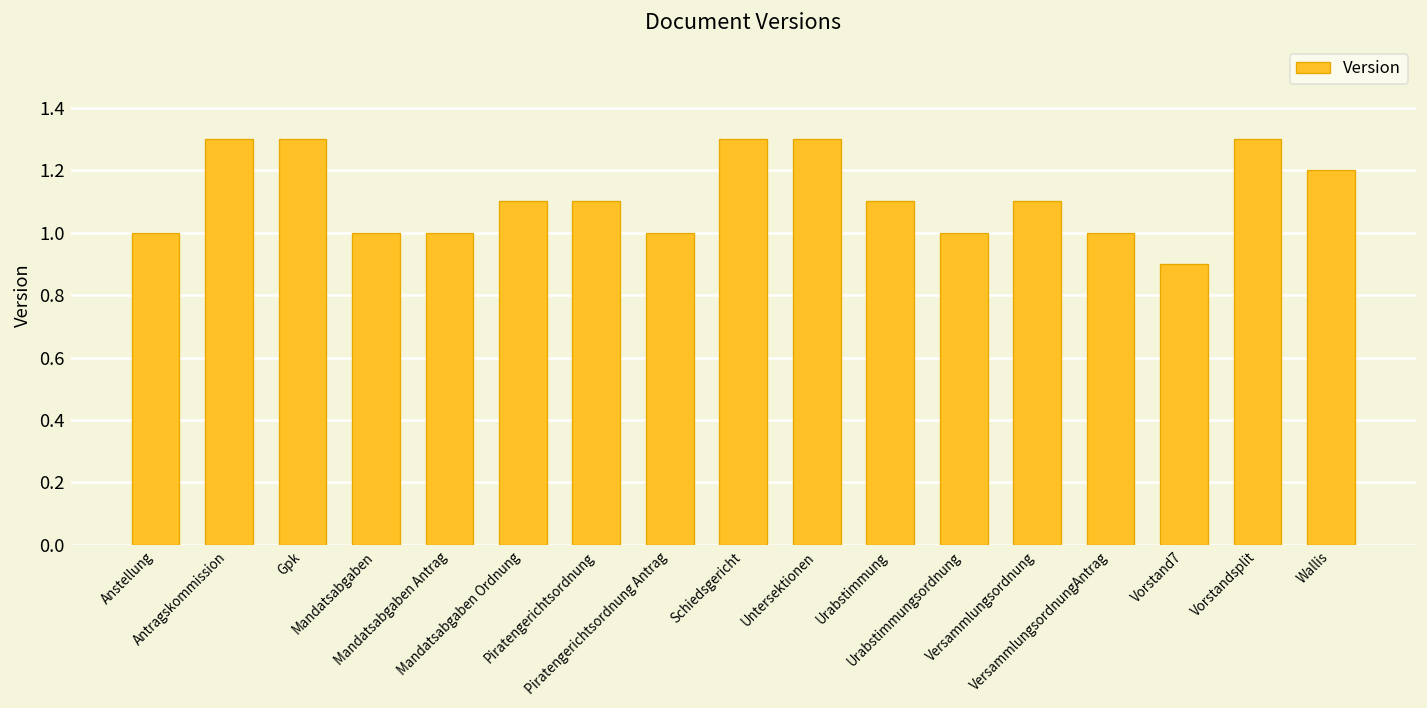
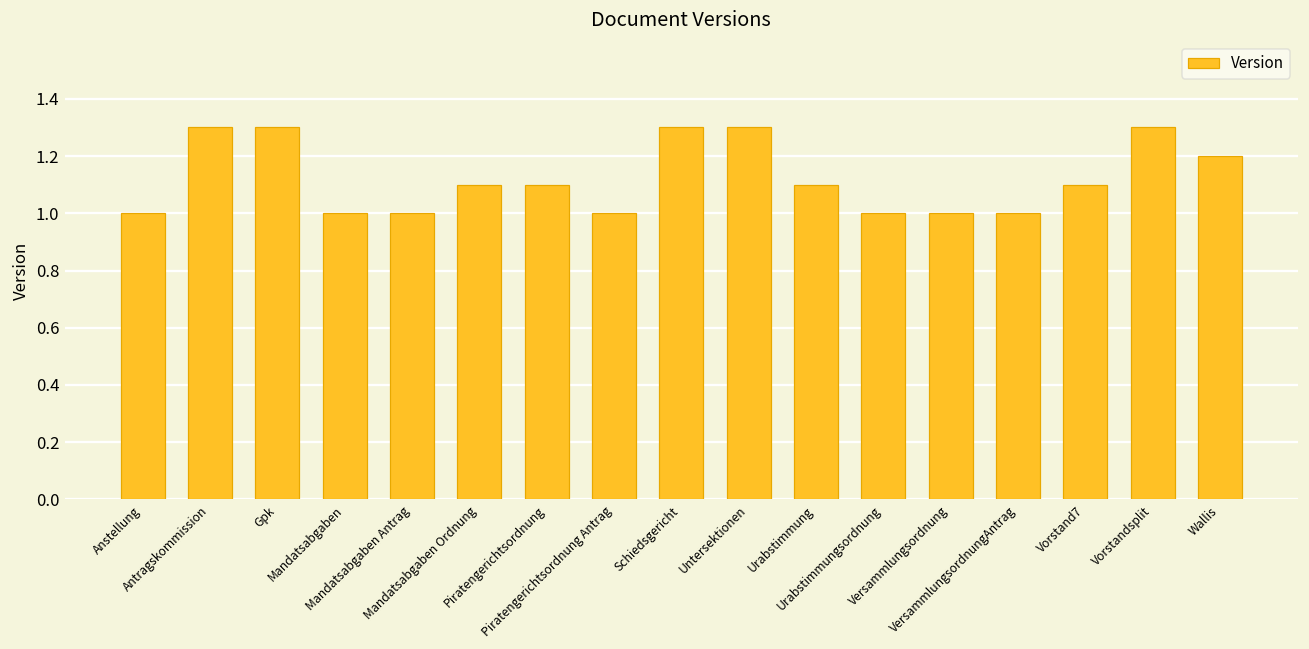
Versammlungsordnung: 1.1 -> 1.0
Vorstand7: 0.9 -> 1.1
